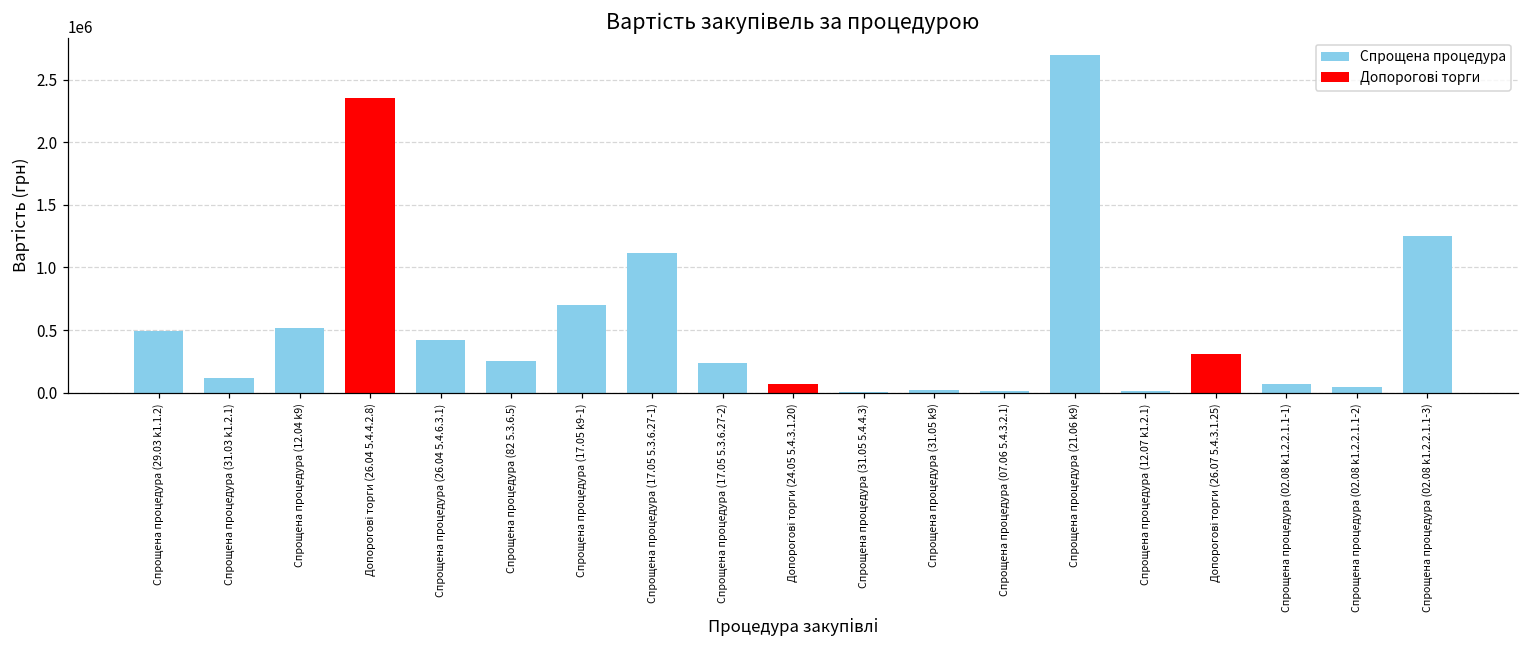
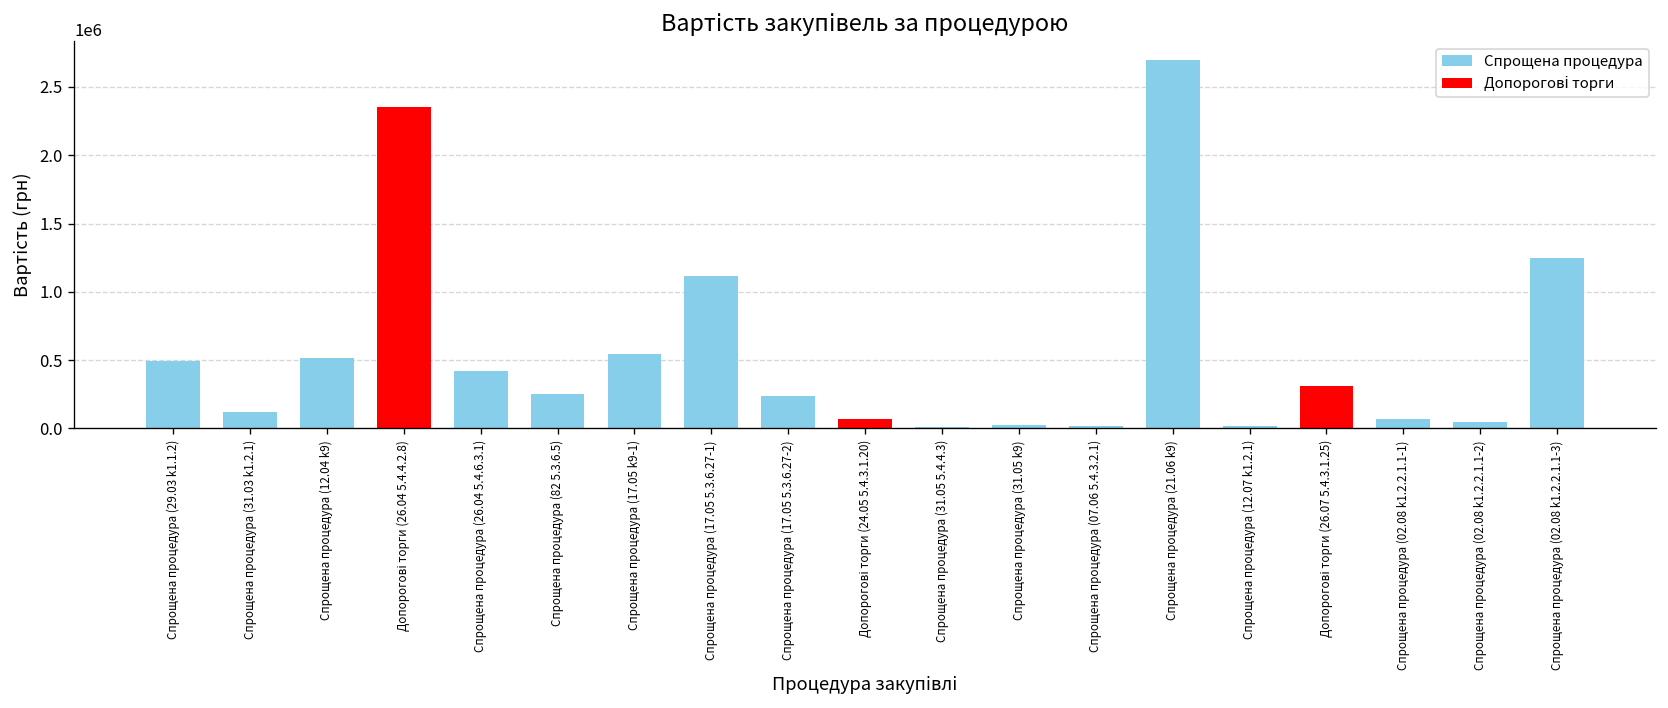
Спрощена процедура (17.05 k9-1): 700000 -> 550000
